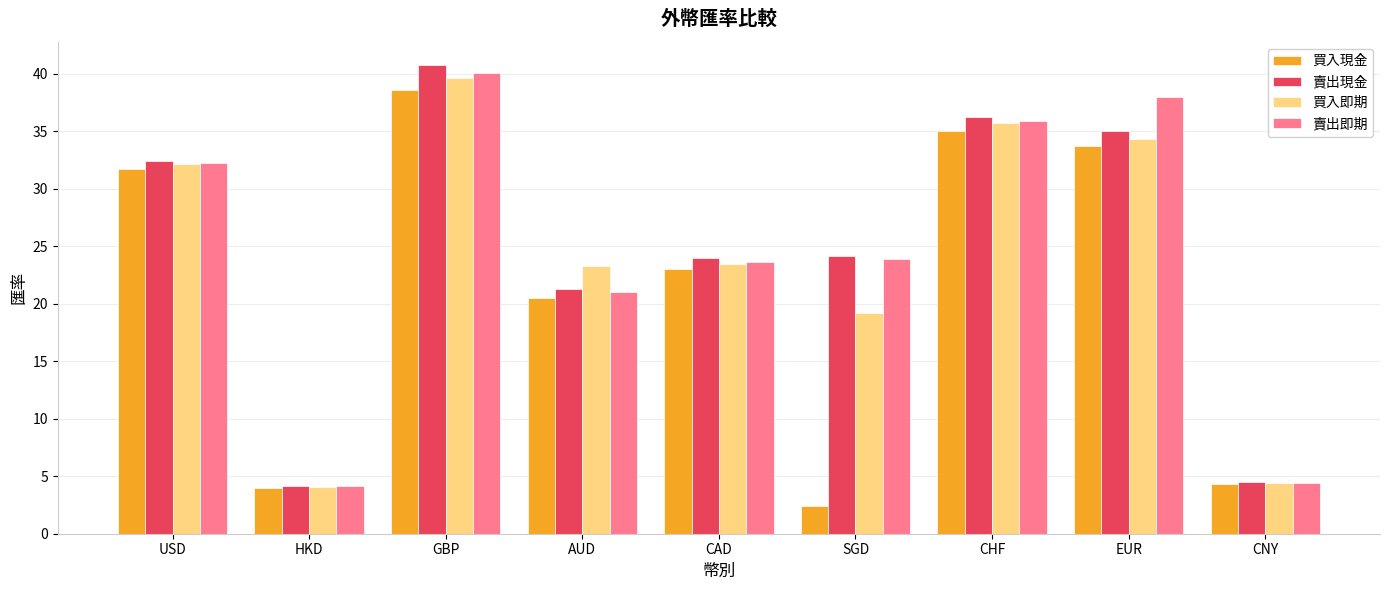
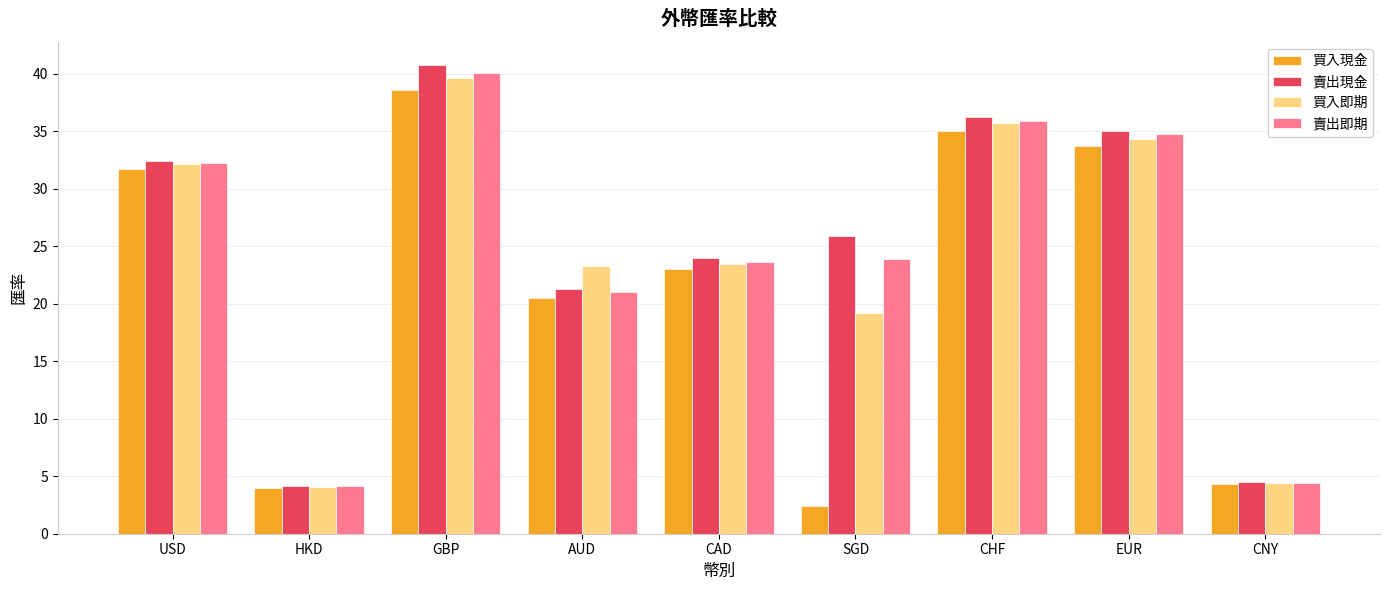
賣出現金, SGD: 24.1 -> 25.9
賣出即期, EUR: 38.0 -> 34.7
